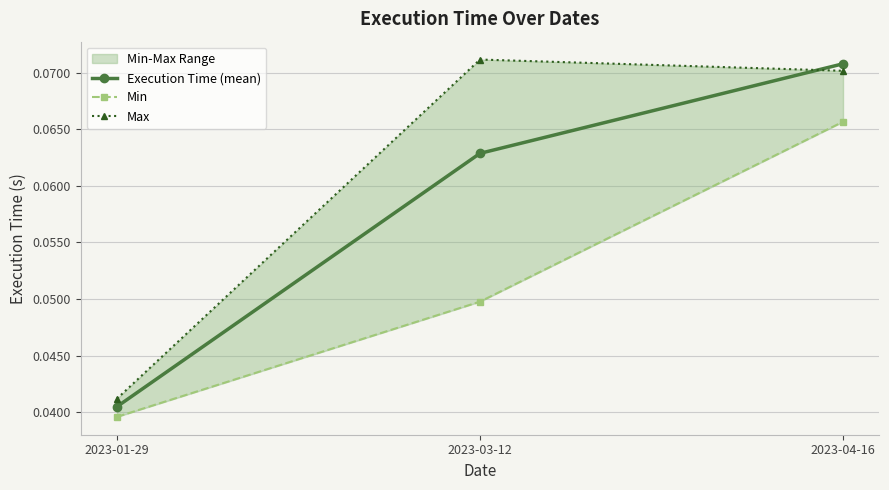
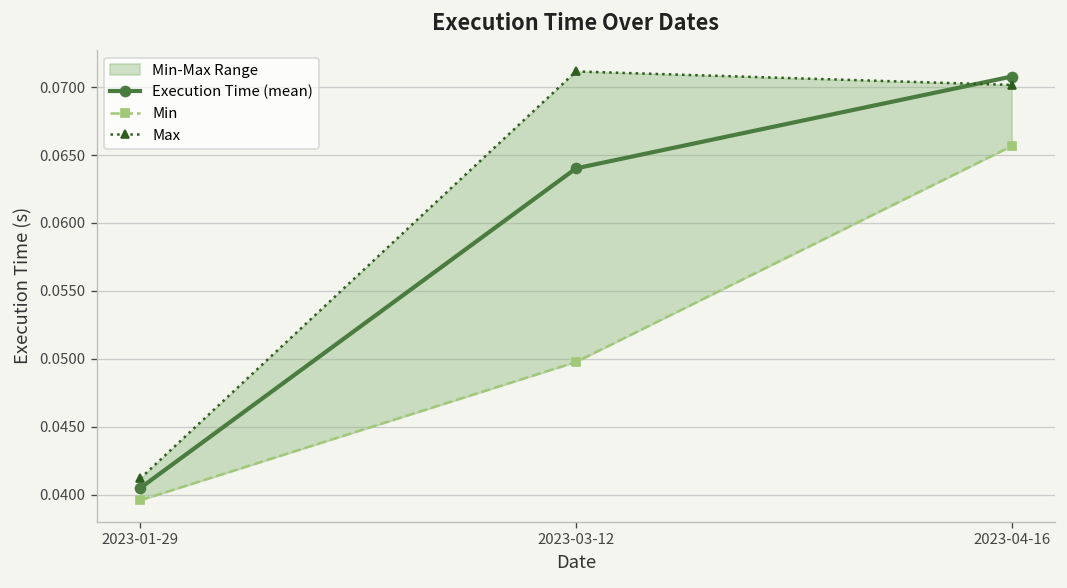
Execution Time (mean), 2023-03-12: 0.0629 -> 0.0640
